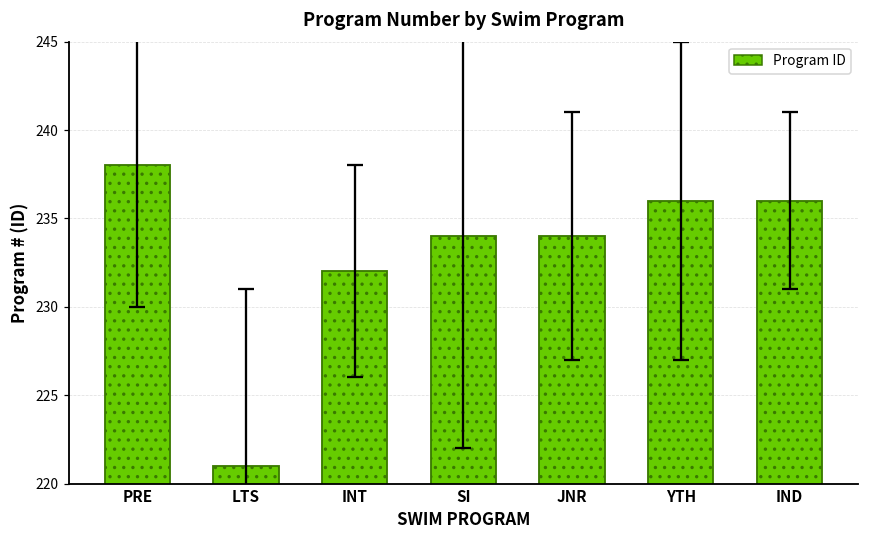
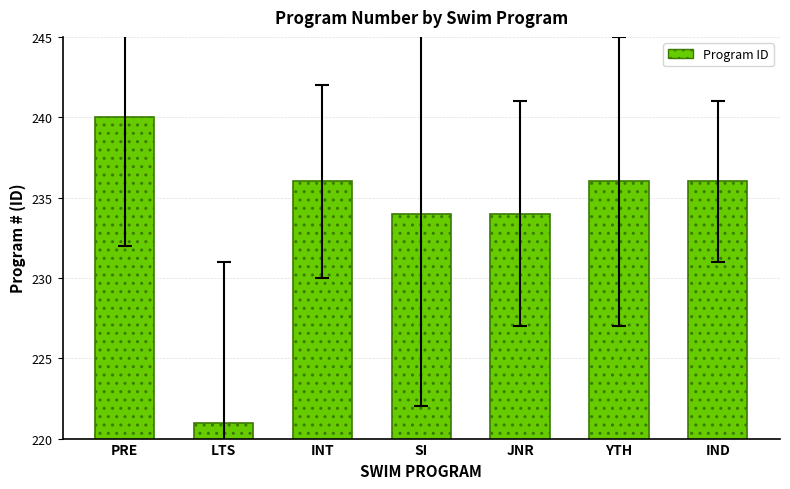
Program ID, PRE: 238 -> 240
Program ID, INT: 232 -> 236
